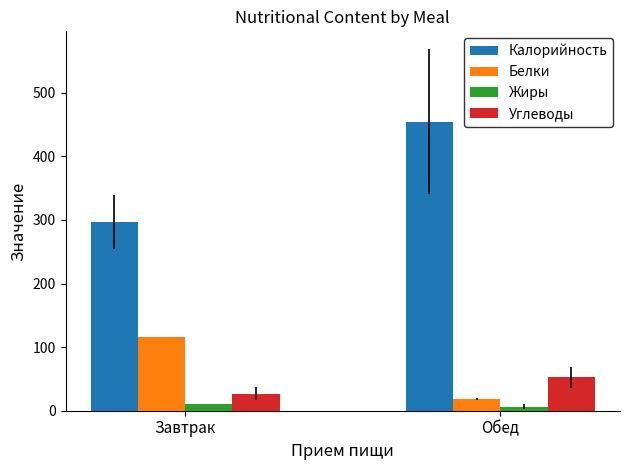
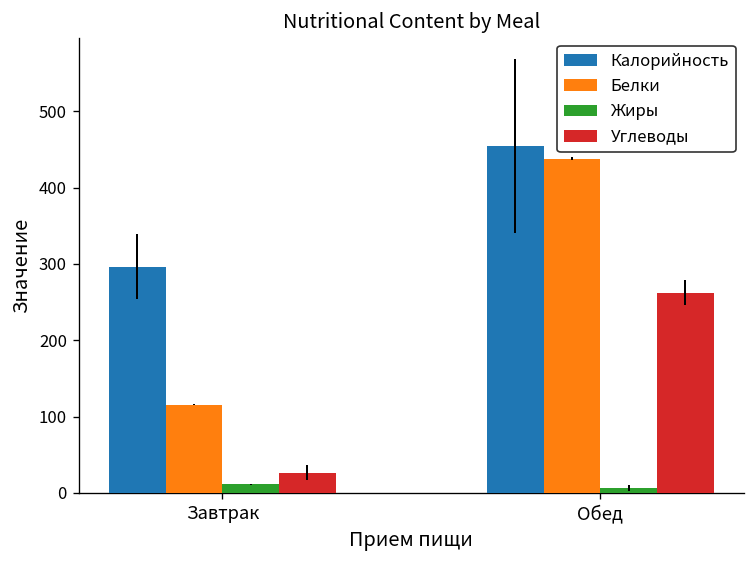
Белки, Обед: 20 -> 440
Углеводы, Обед: 50 -> 260
